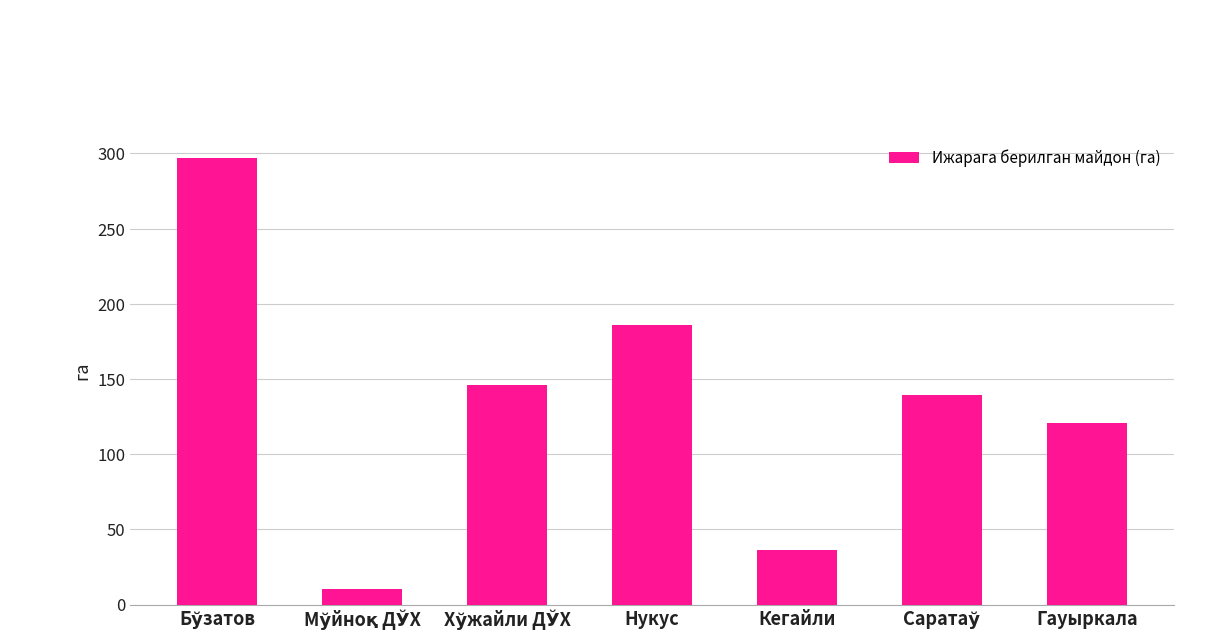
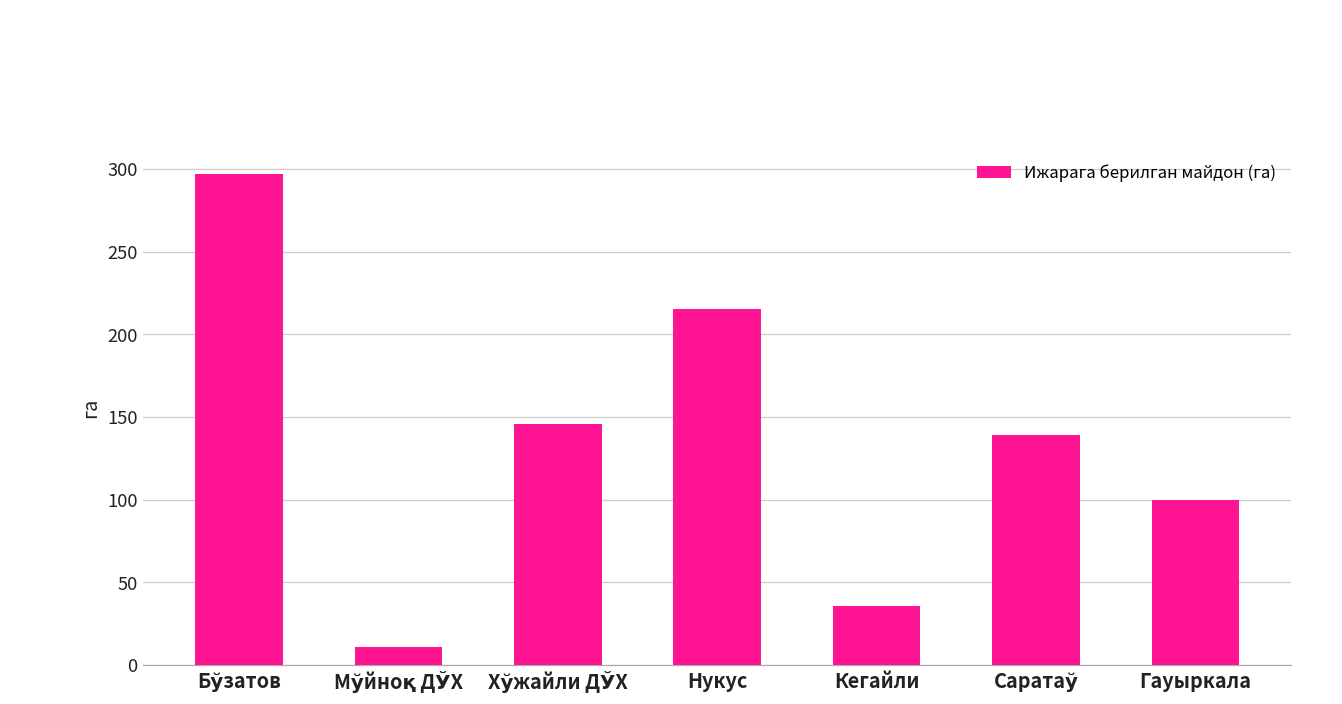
Нукус: 186 -> 215
Гауыркала: 121 -> 100
